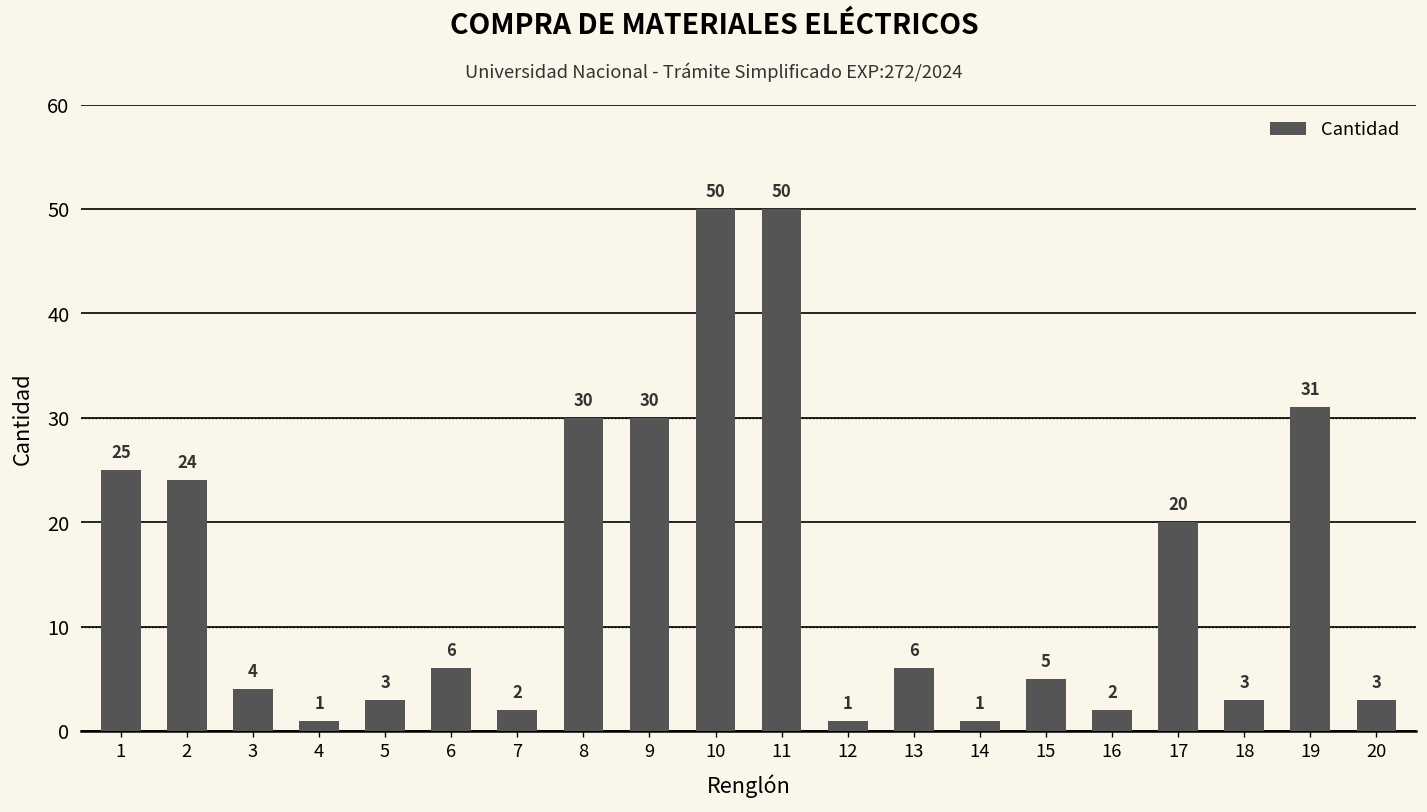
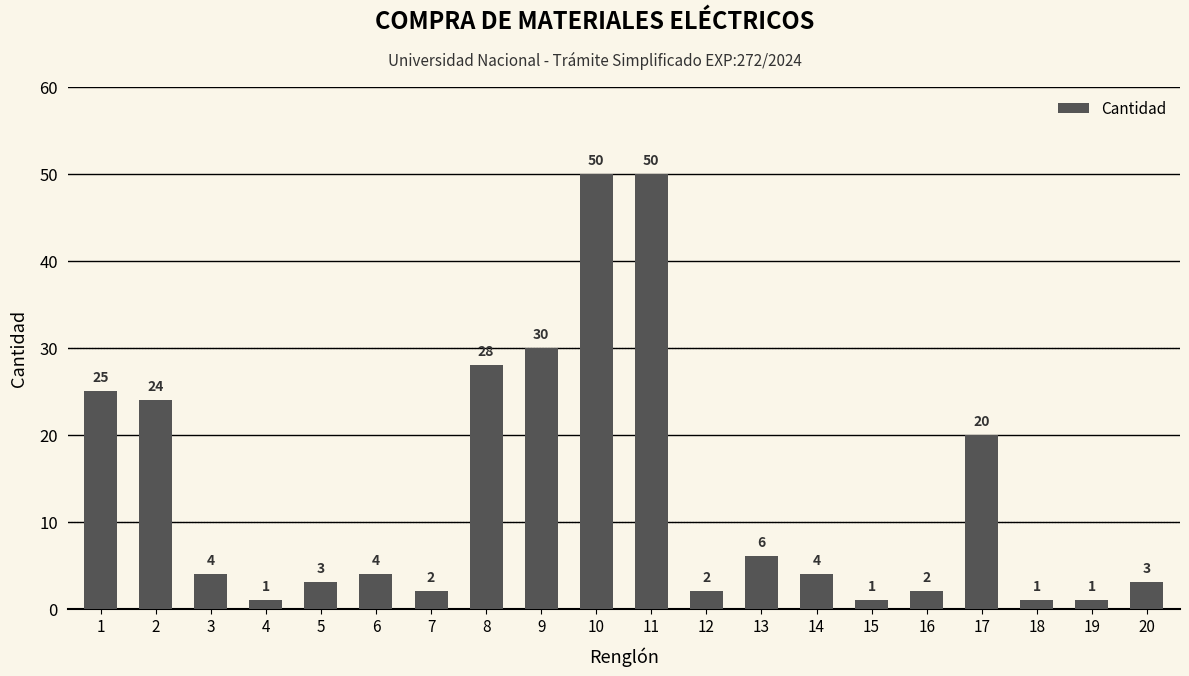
6: 6 -> 4
8: 30 -> 28
12: 1 -> 2
14: 1 -> 4
15: 5 -> 1
18: 3 -> 1
19: 31 -> 1
